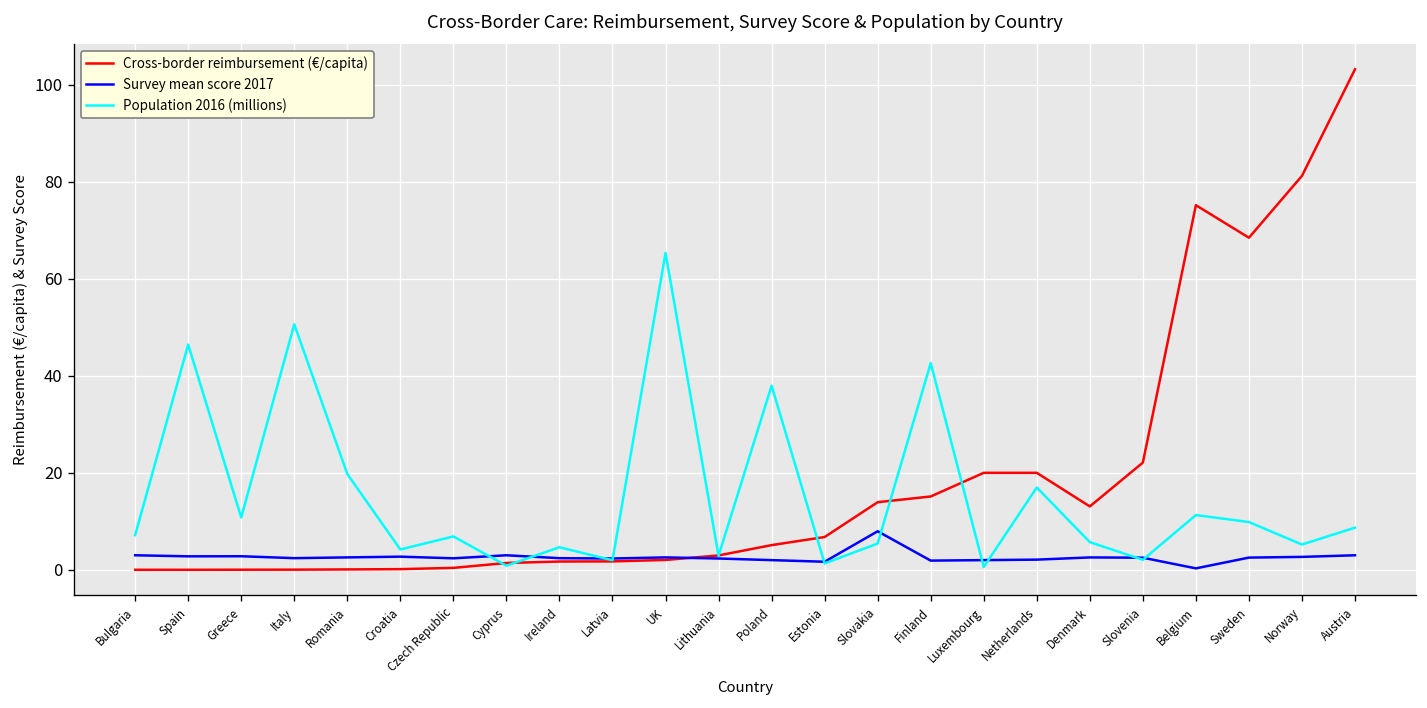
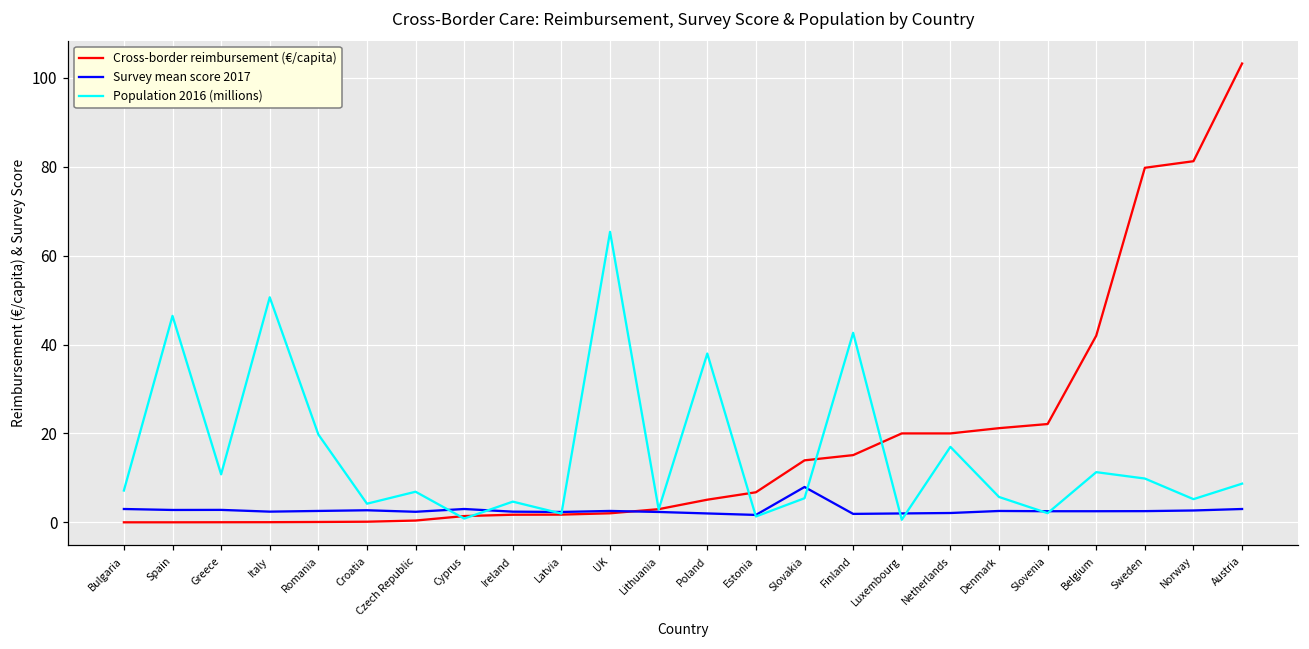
Cross-border reimbursement (€/capita), Denmark: 13 -> 21
Cross-border reimbursement (€/capita), Belgium: 75 -> 42
Survey mean score 2017, Belgium: 0 -> 3
Cross-border reimbursement (€/capita), Sweden: 68 -> 80
